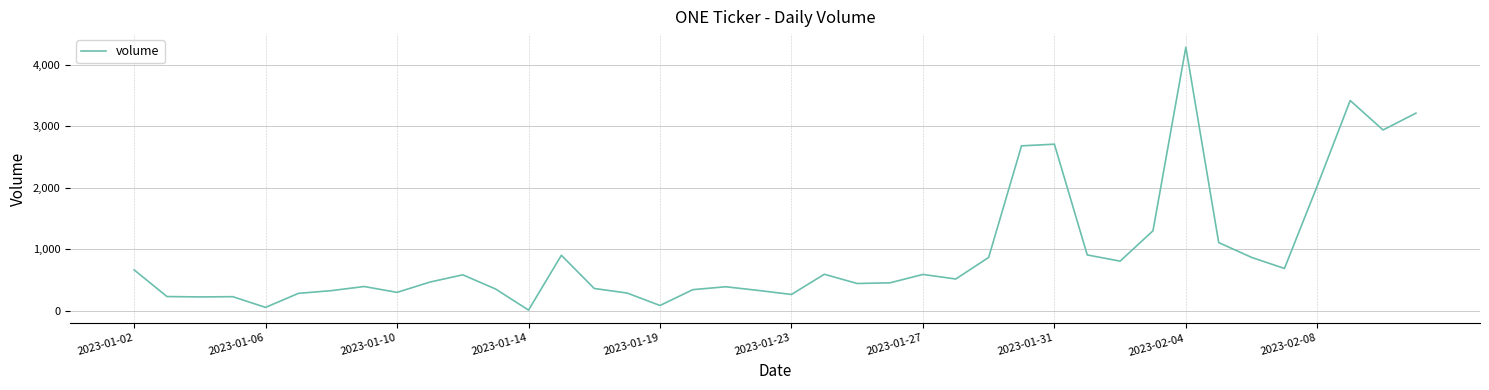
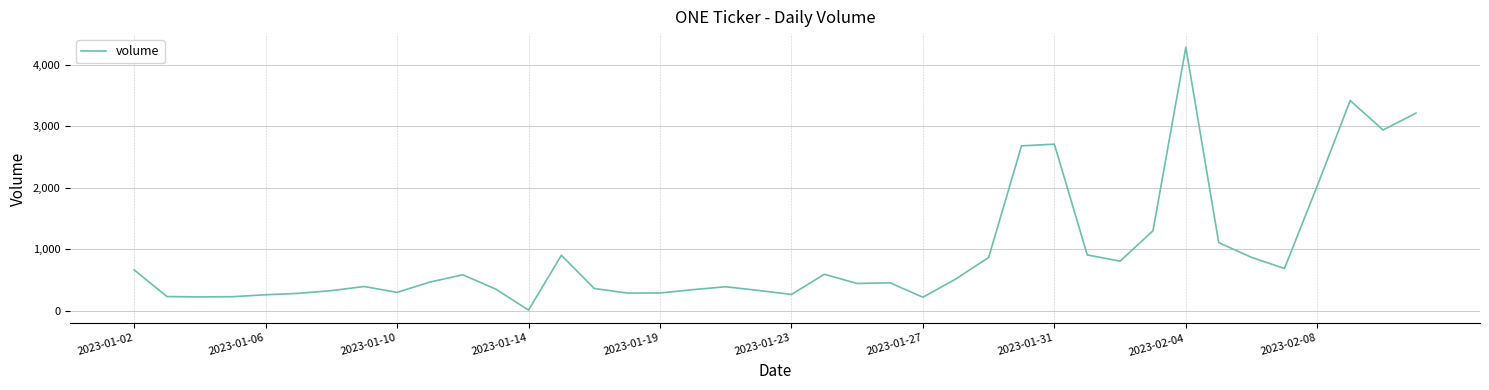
2023-01-06: 100 -> 300
2023-01-19: 100 -> 300
2023-01-27: 600 -> 200
